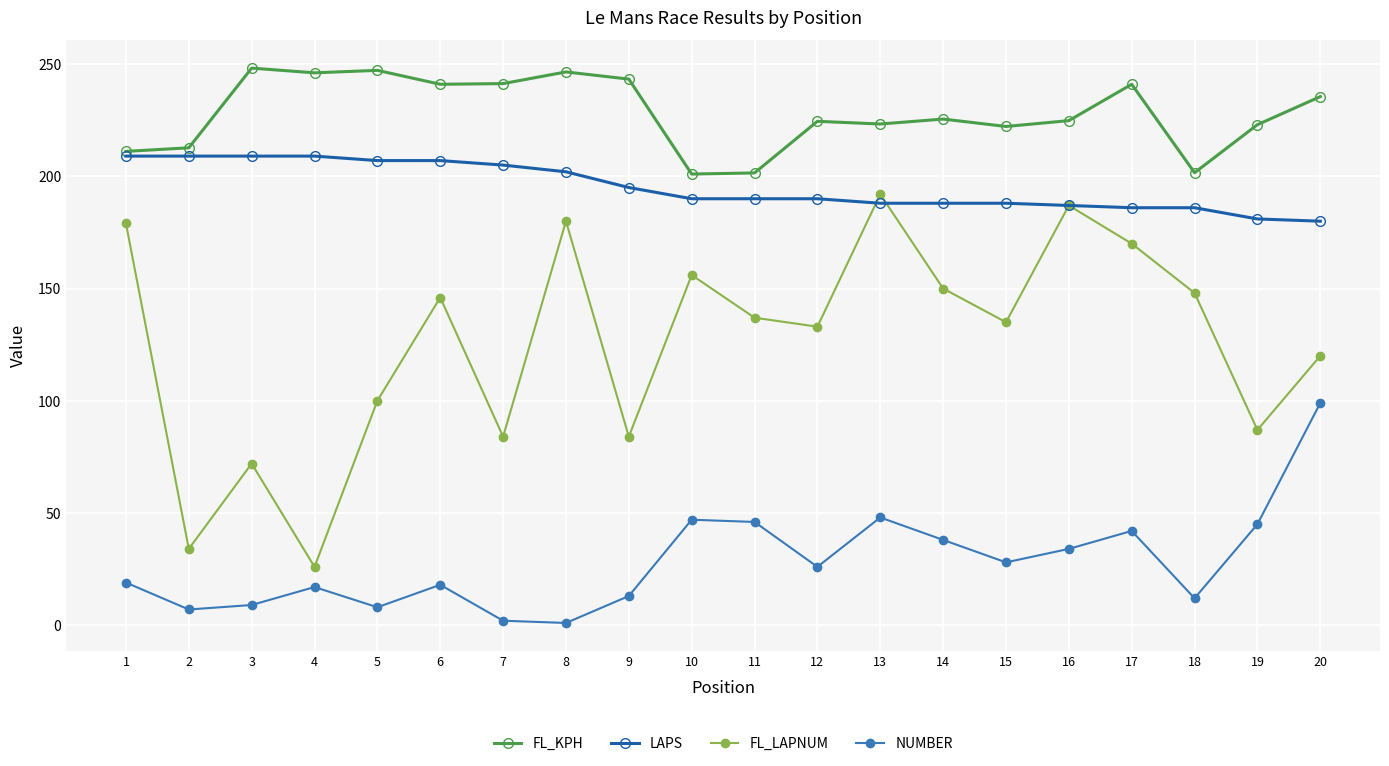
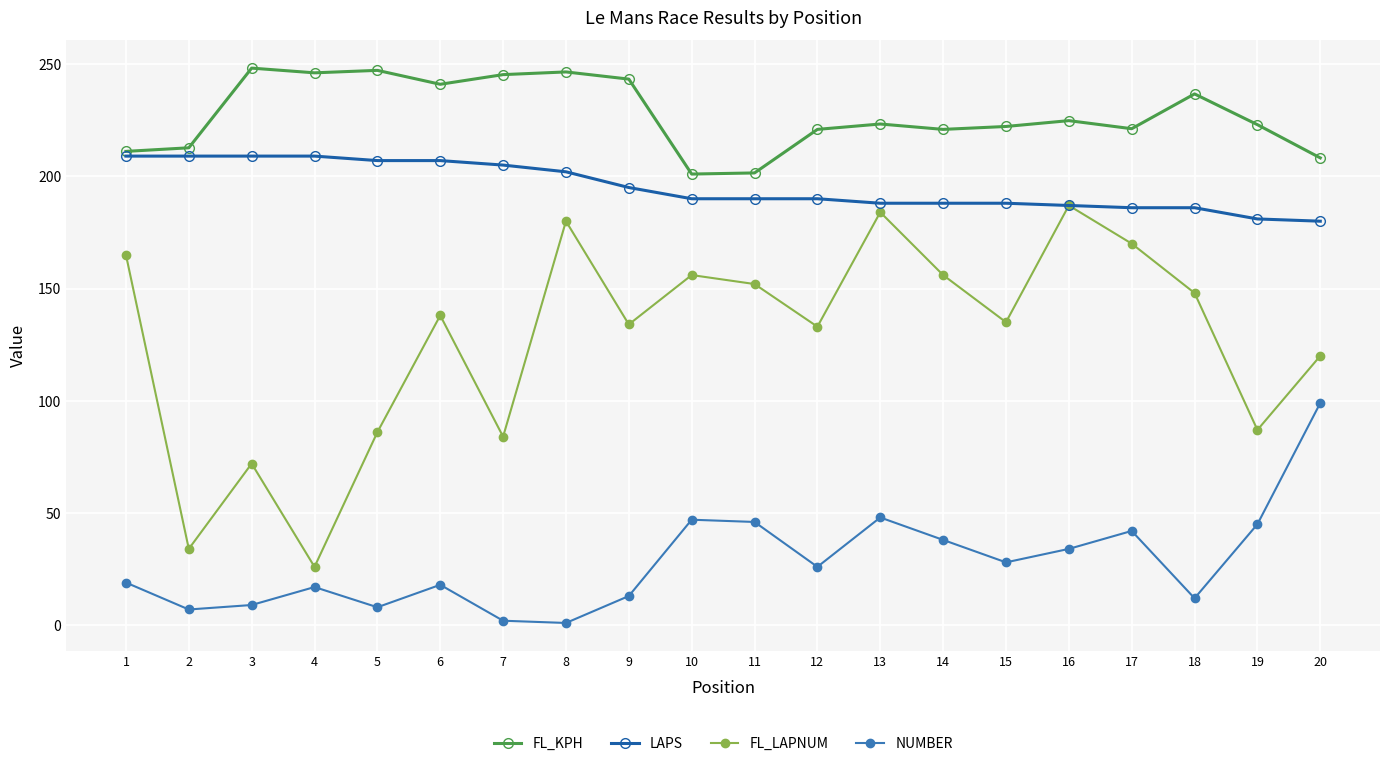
FL_LAPNUM, 1: 179 -> 165
FL_LAPNUM, 5: 100 -> 86
FL_LAPNUM, 6: 146 -> 138
FL_KPH, 7: 241 -> 245
FL_LAPNUM, 9: 84 -> 134
FL_LAPNUM, 11: 137 -> 152
FL_KPH, 12: 225 -> 221
FL_LAPNUM, 13: 192 -> 184
FL_KPH, 14: 226 -> 221
FL_LAPNUM, 14: 150 -> 156
FL_KPH, 17: 241 -> 221
FL_KPH, 18: 202 -> 237
FL_KPH, 20: 236 -> 208
